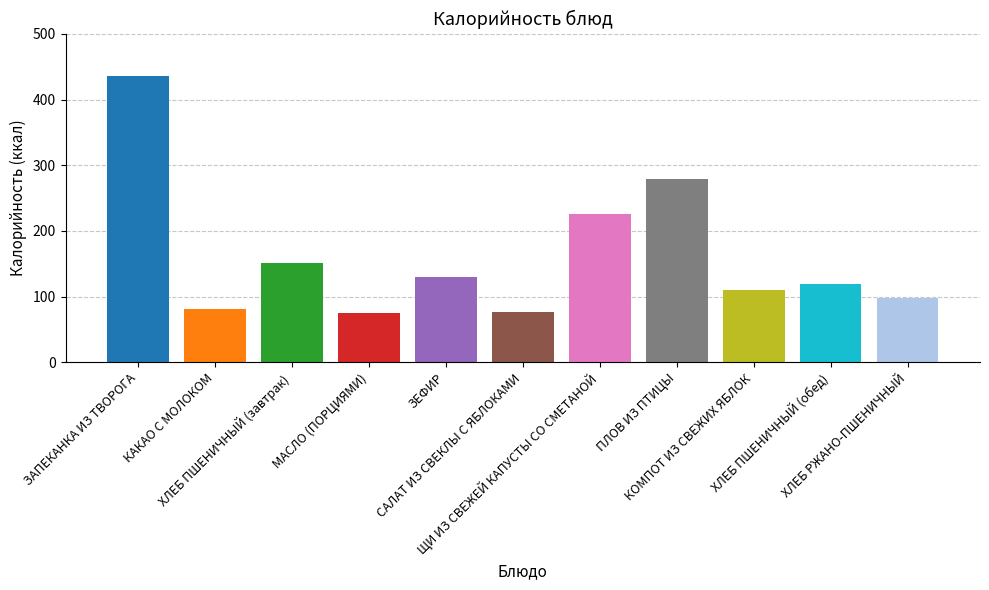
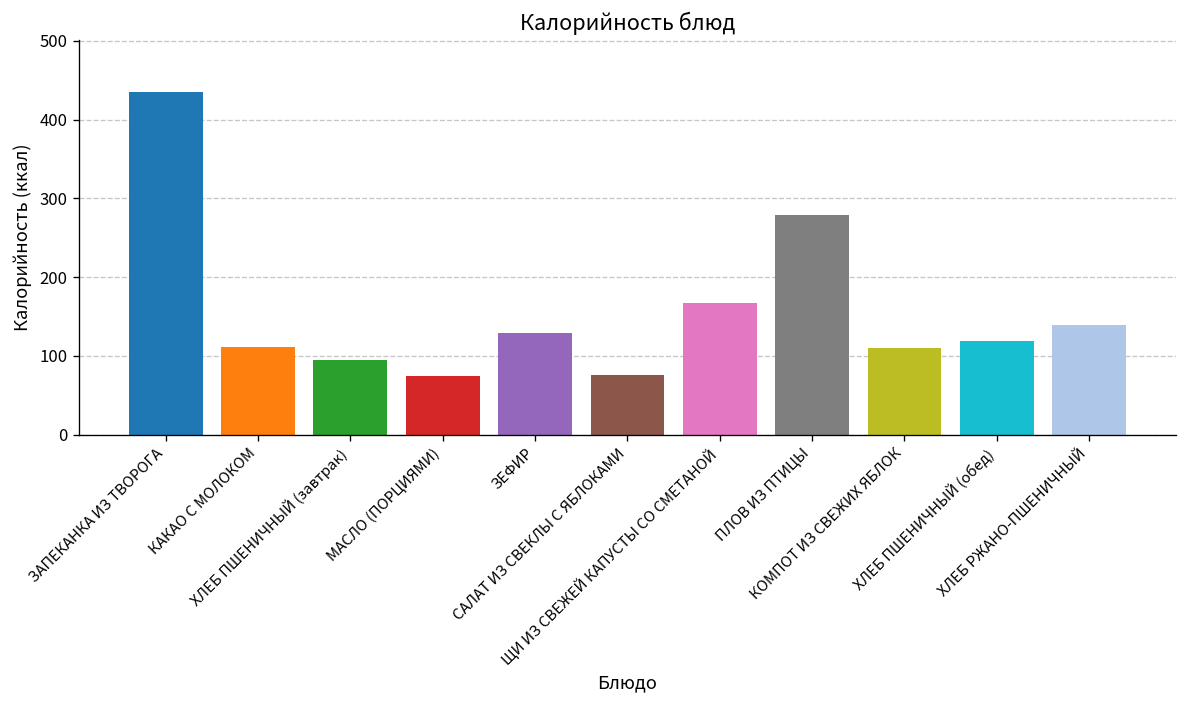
КАКАО С МОЛОКОМ: 80 -> 110
ХЛЕБ ПШЕНИЧНЫЙ (завтрак): 150 -> 90
ЩИ ИЗ СВЕЖЕЙ КАПУСТЫ СО СМЕТАНОЙ: 230 -> 170
ХЛЕБ РЖАНО-ПШЕНИЧНЫЙ: 100 -> 140
